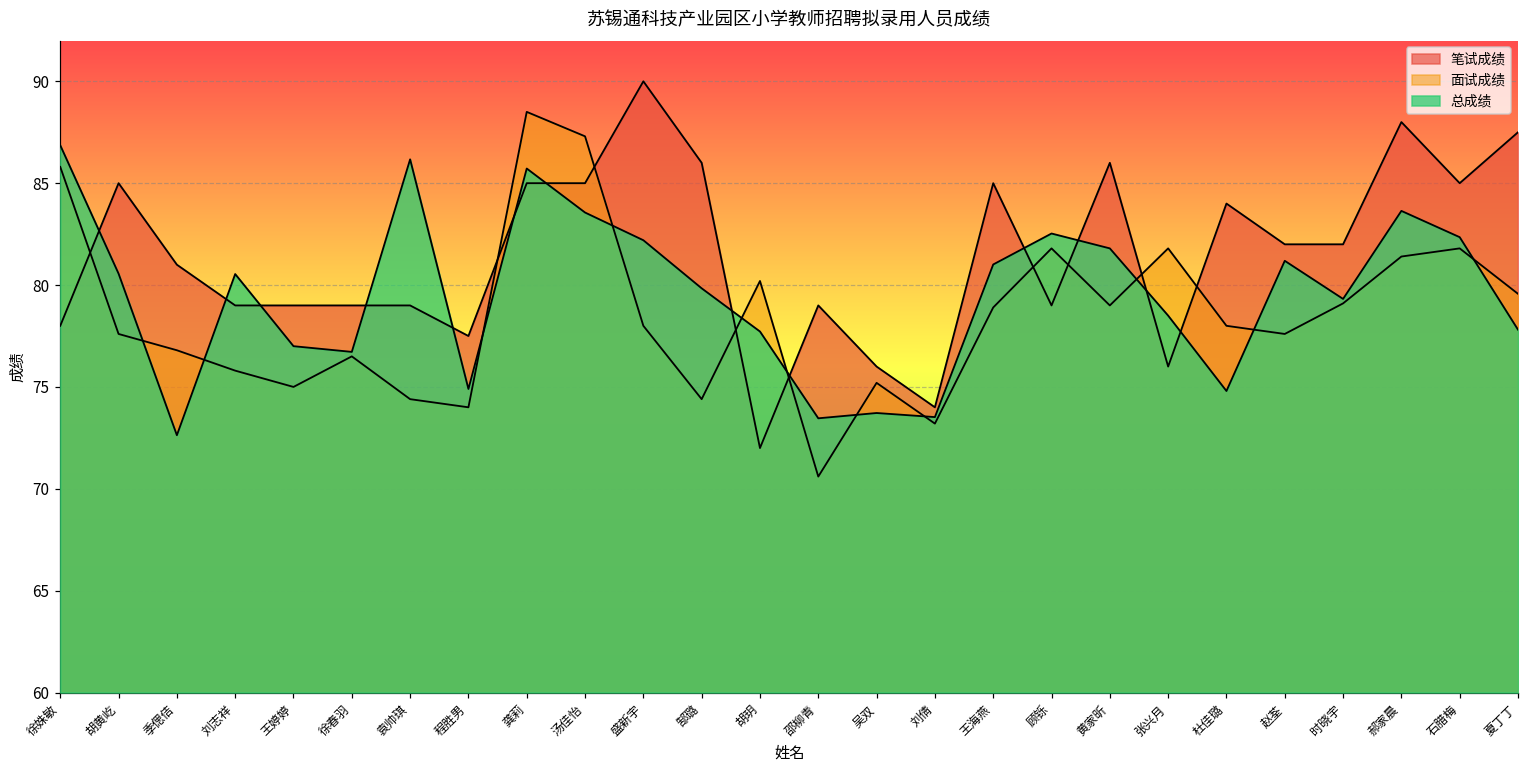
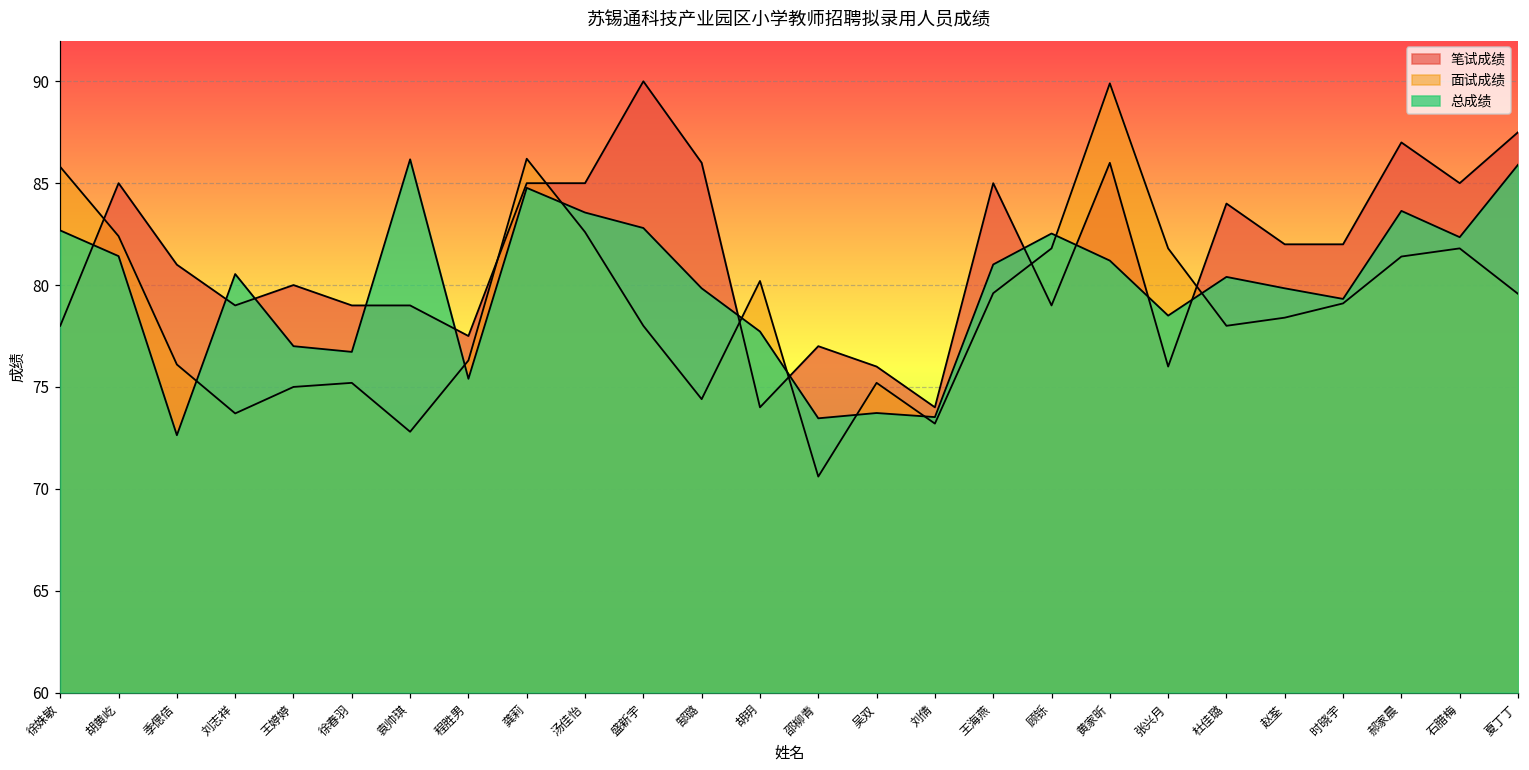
总成绩, 徐姝敏: 86.9 -> 82.7
面试成绩, 胡黄屹: 77.6 -> 82.4
总成绩, 胡黄屹: 80.6 -> 81.4
面试成绩, 季偲佶: 76.8 -> 76.1
面试成绩, 刘志祥: 75.8 -> 73.7
笔试成绩, 王婷婷: 79 -> 80
面试成绩, 徐春羽: 76.5 -> 75.2
面试成绩, 袁帅琪: 74.4 -> 72.8
面试成绩, 程胜男: 74.0 -> 76.3
总成绩, 程胜男: 74.9 -> 75.4
面试成绩, 龚莉: 88.5 -> 86.2
总成绩, 龚莉: 85.7 -> 84.8
面试成绩, 汤佳怡: 87.3 -> 82.6
总成绩, 盛新宇: 82.2 -> 82.8
笔试成绩, 胡玥: 72 -> 74
笔试成绩, 邵柳青: 79 -> 77
面试成绩, 王海燕: 78.9 -> 79.6
面试成绩, 黄家昕: 79.0 -> 89.9
总成绩, 黄家昕: 81.8 -> 81.2
总成绩, 杜佳璐: 74.8 -> 80.4
面试成绩, 赵荃: 77.6 -> 78.4
总成绩, 赵荃: 81.2 -> 79.8
笔试成绩, 郝家晨: 88 -> 87
总成绩, 夏丁丁: 77.8 -> 85.9
